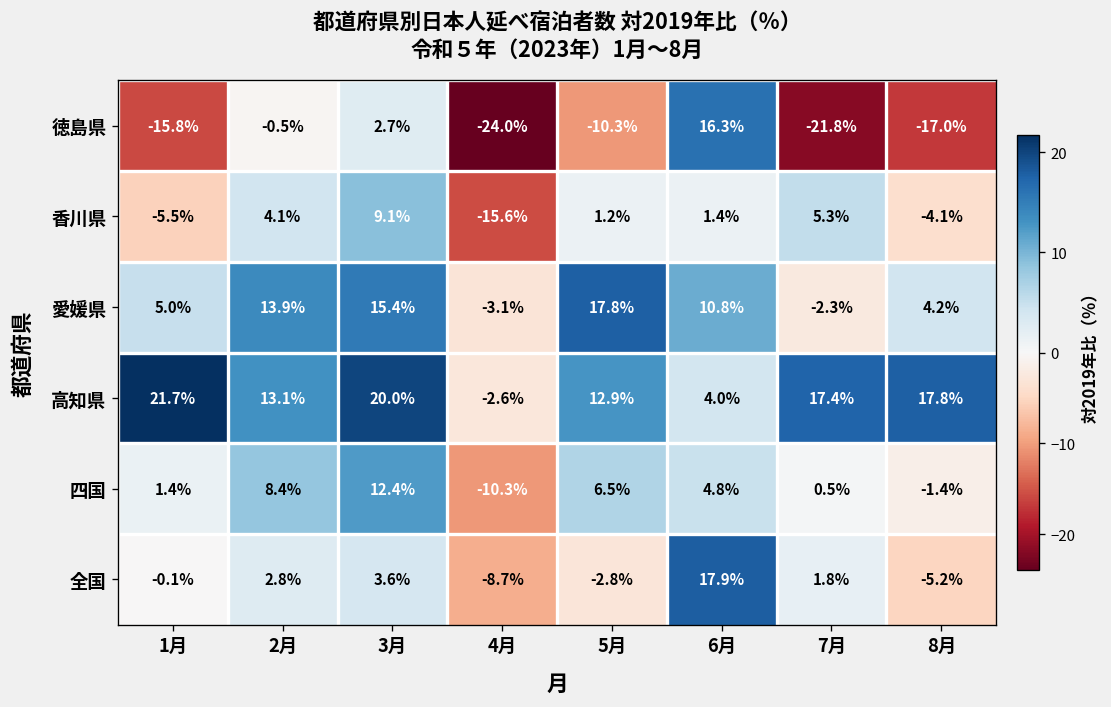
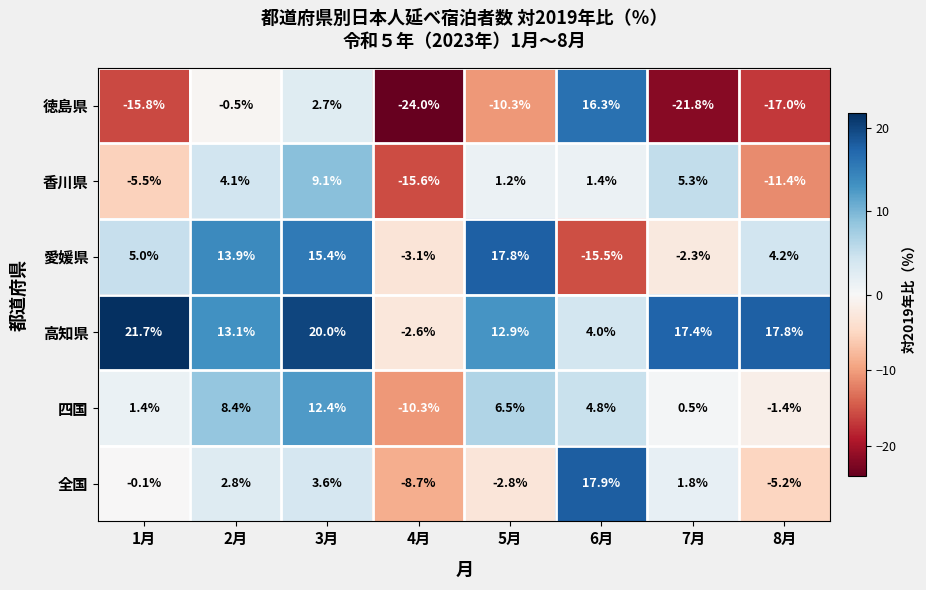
香川県, 8月: -4.1% -> -11.4%
愛媛県, 6月: 10.8% -> -15.5%
